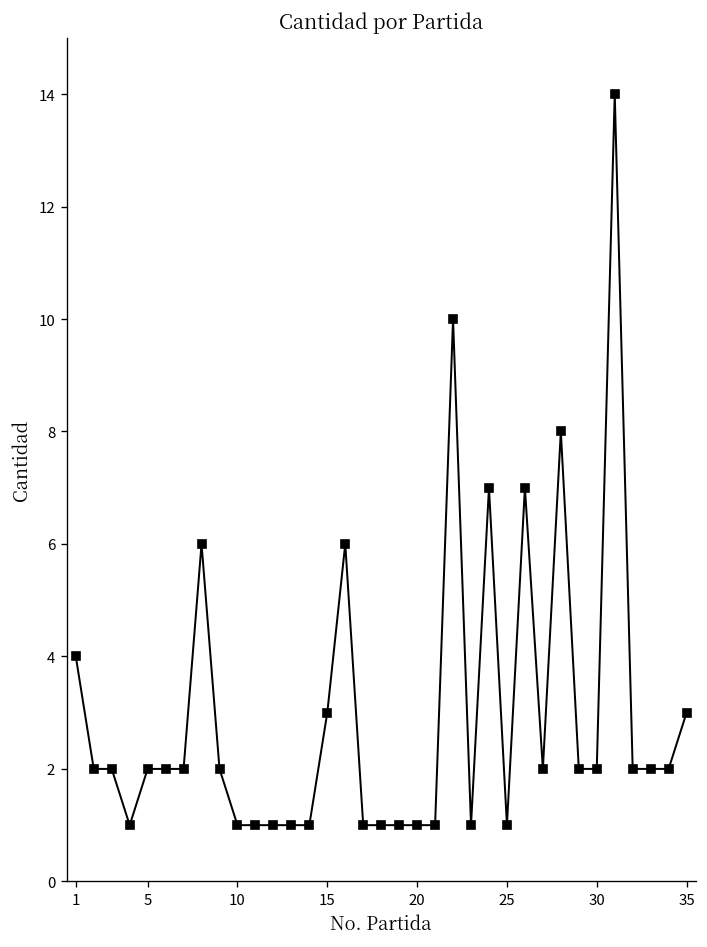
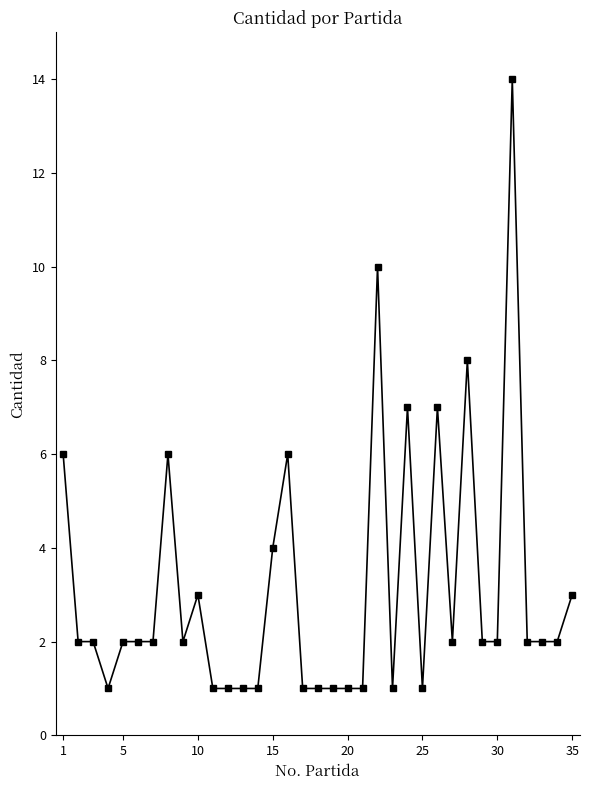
1: 4 -> 6
10: 1 -> 3
15: 3 -> 4
